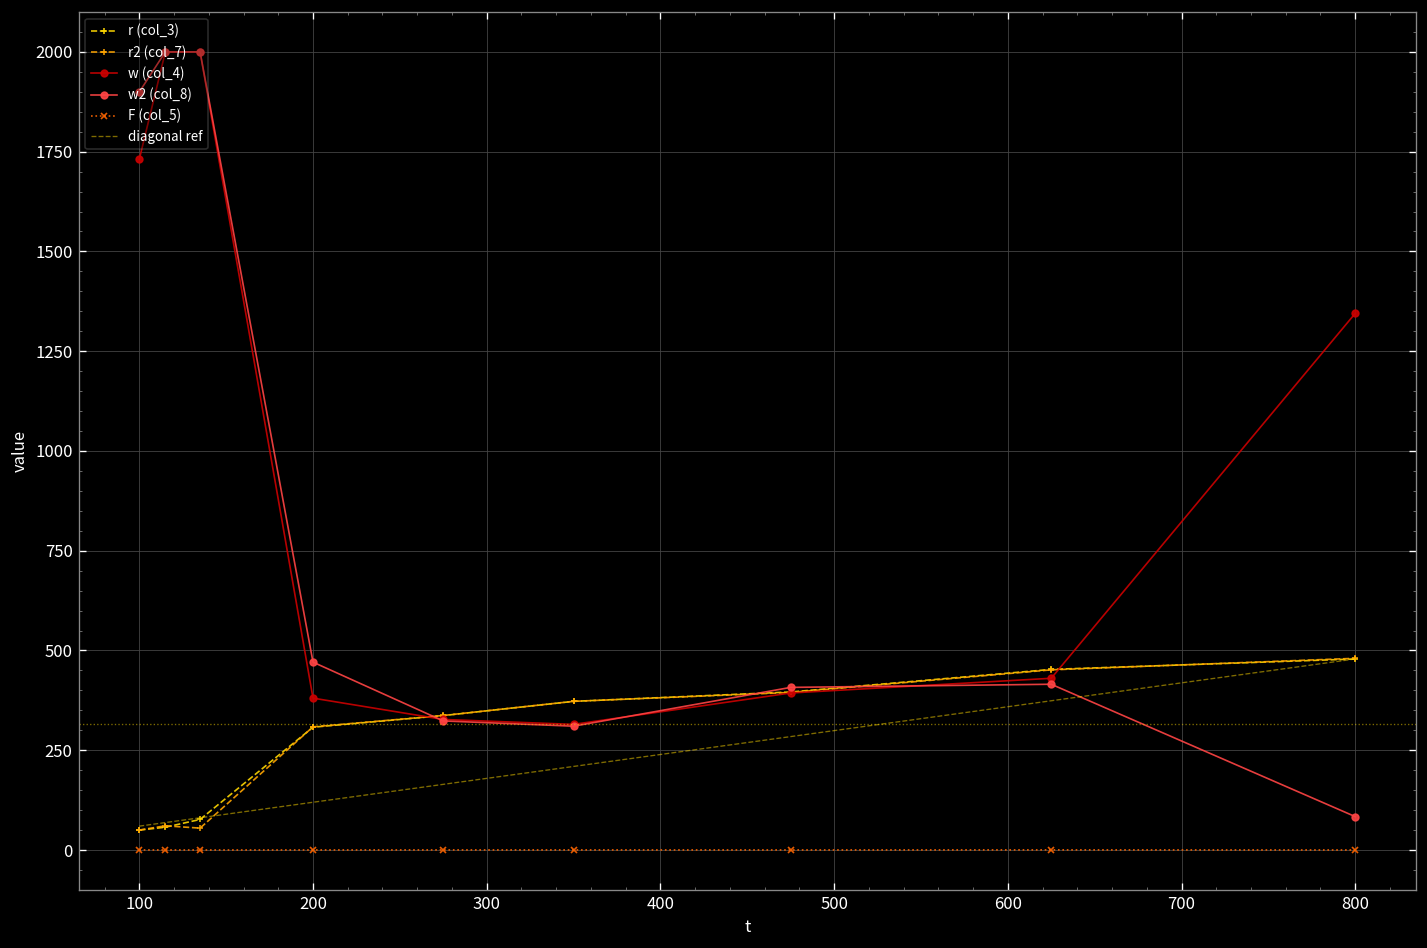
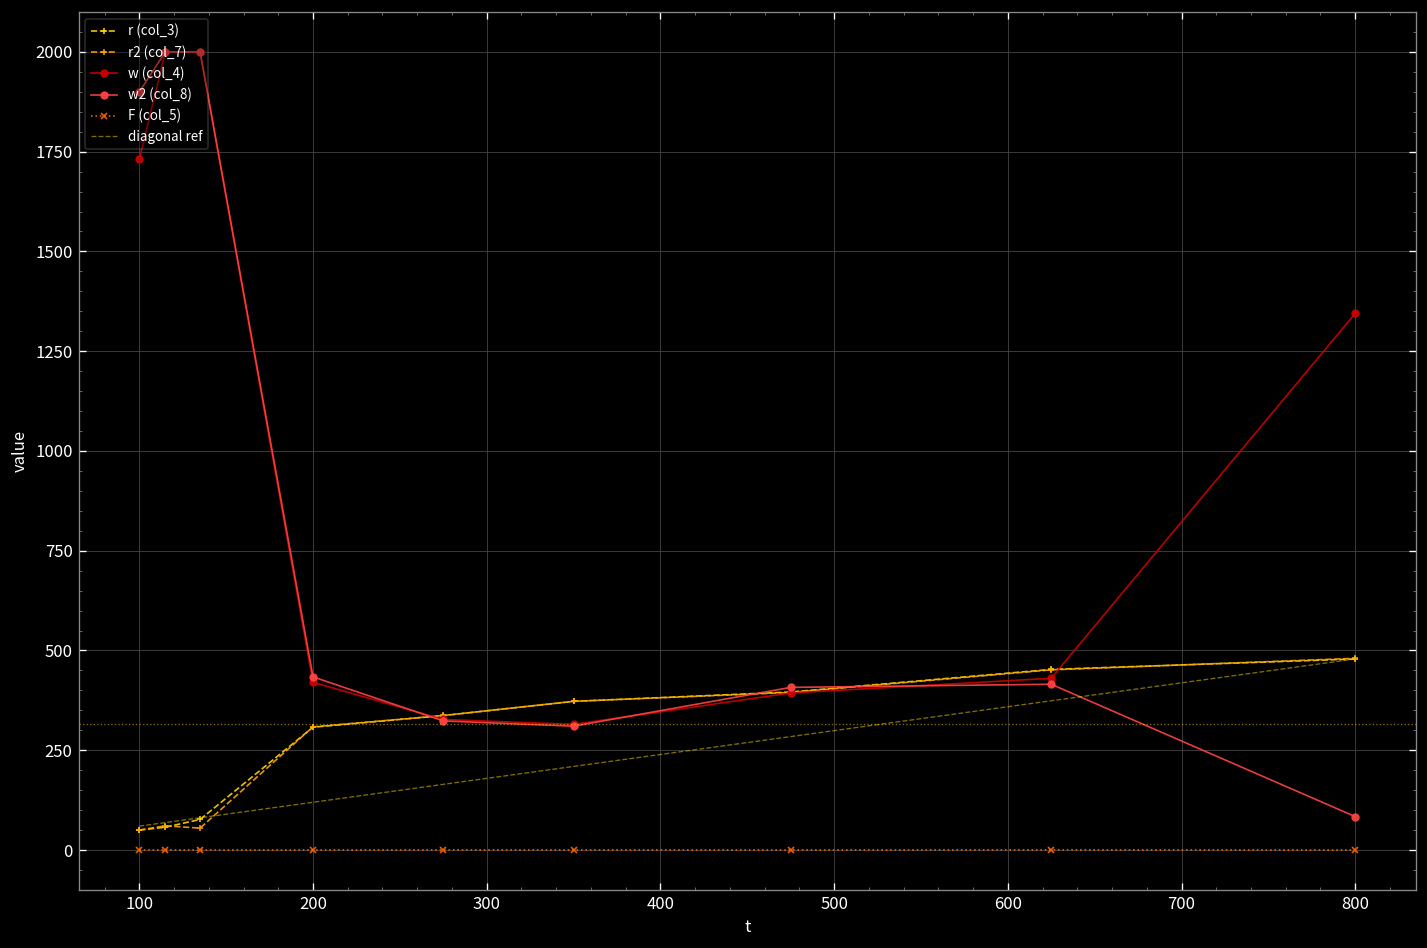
w (col_4), 200: 380 -> 420
w2 (col_8), 200: 470 -> 430
